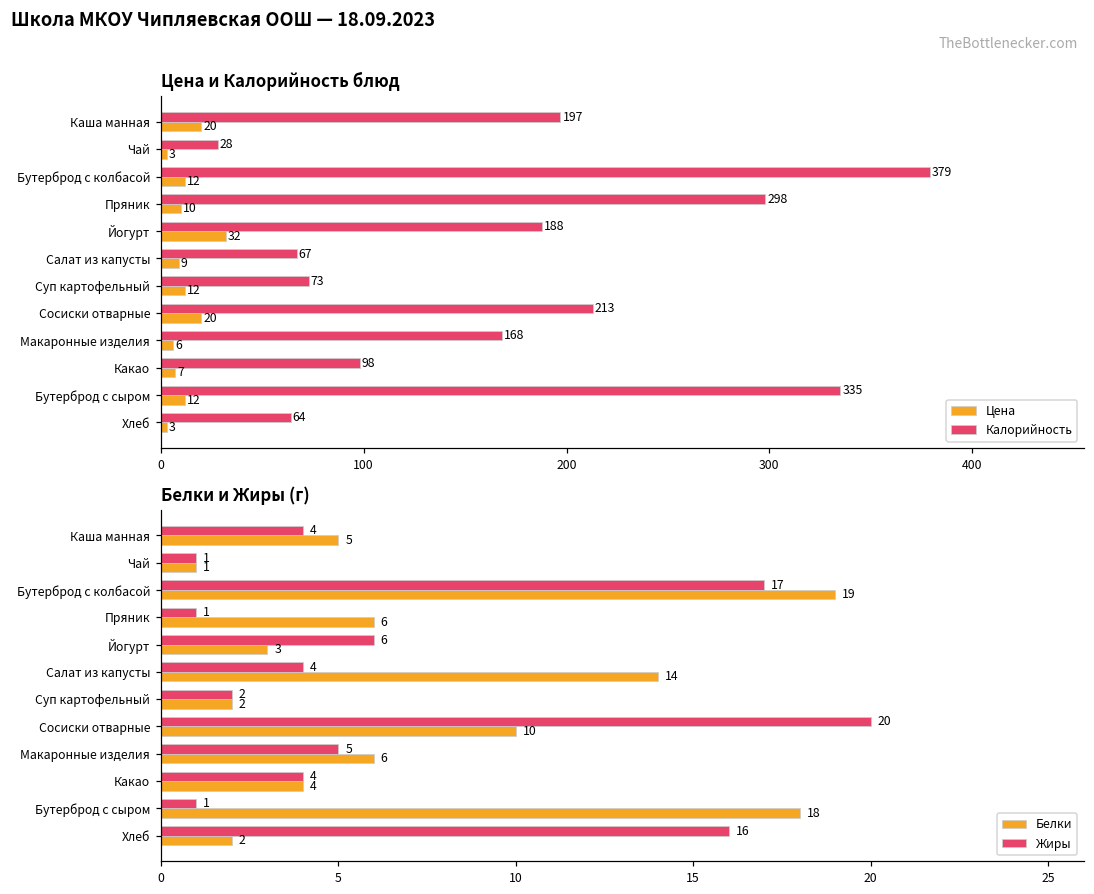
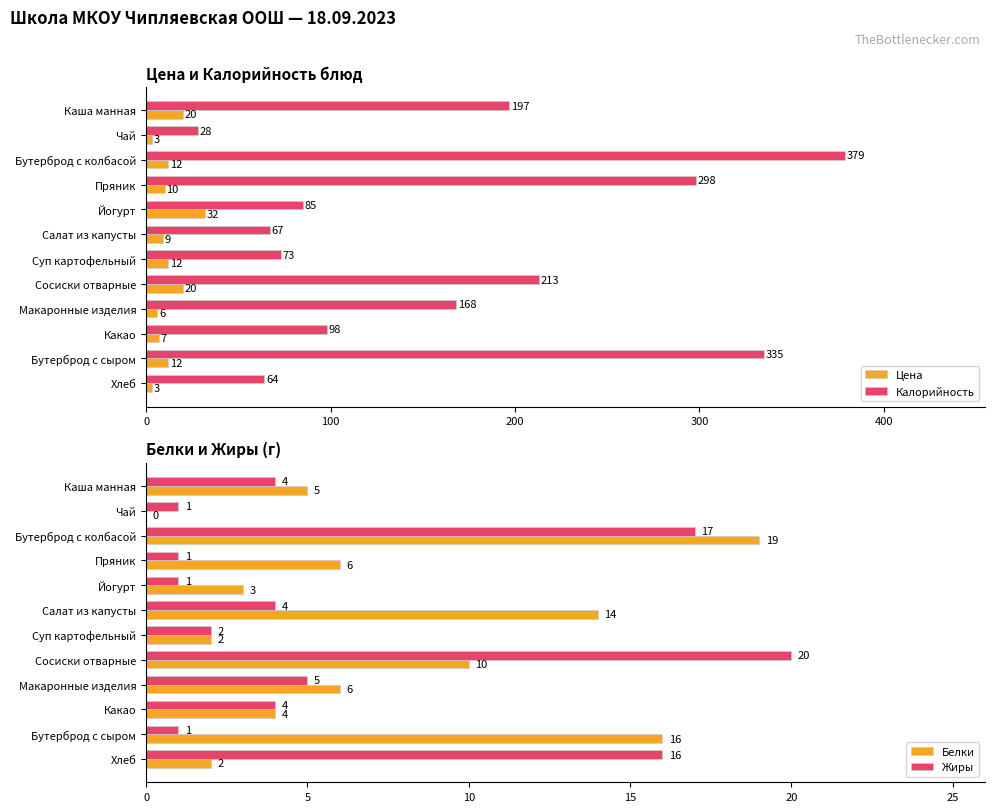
Цена и Калорийность блюд, Калорийность, Йогурт: 188 -> 85
Белки и Жиры (г), Белки, Чай: 1 -> 0
Белки и Жиры (г), Жиры, Йогурт: 6 -> 1
Белки и Жиры (г), Белки, Бутерброд с сыром: 18 -> 16
